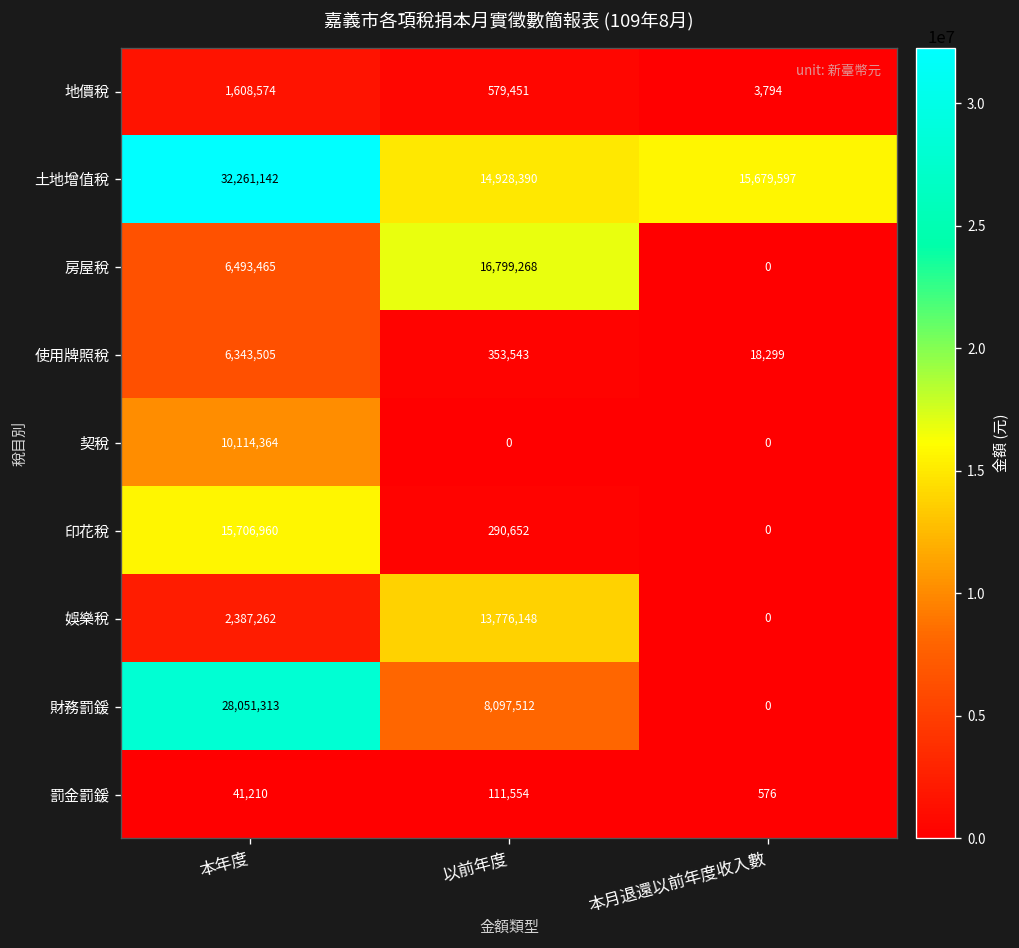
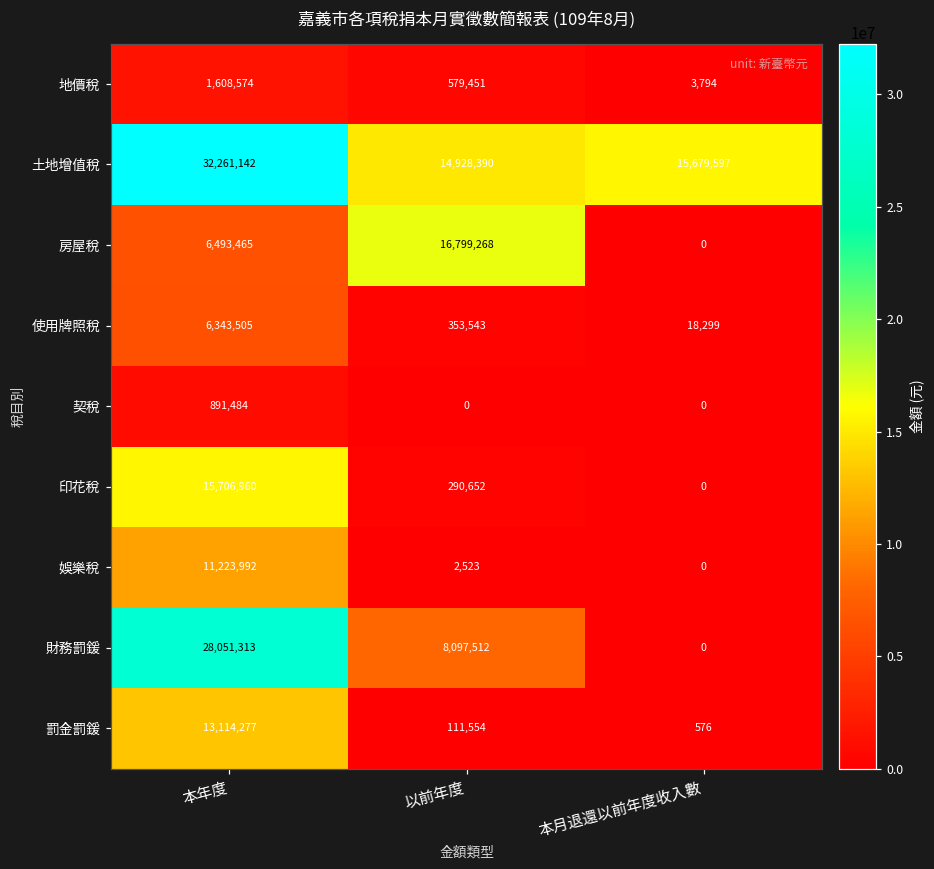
契稅, 本年度: 10,114,364 -> 891,484
娛樂稅, 本年度: 2,387,262 -> 11,223,992
娛樂稅, 以前年度: 13,776,148 -> 2,523
罰金罰鍰, 本年度: 41,210 -> 13,114,277
